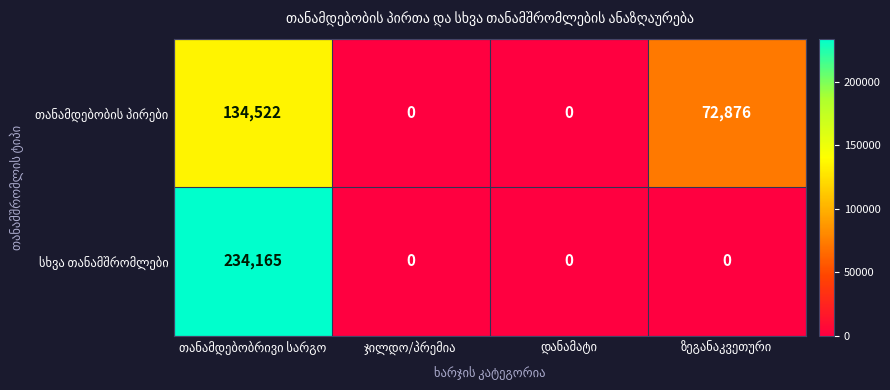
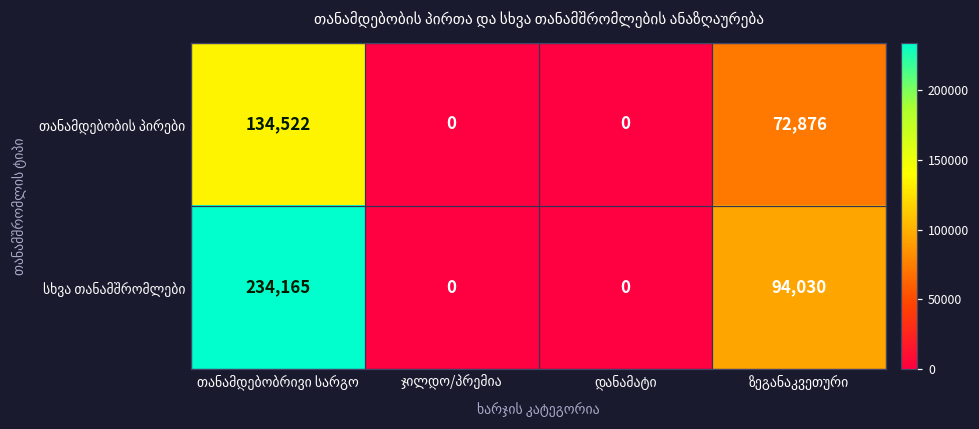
სხვა თანამშრომლები, ზეგანაკვეთური: 0 -> 94,030
